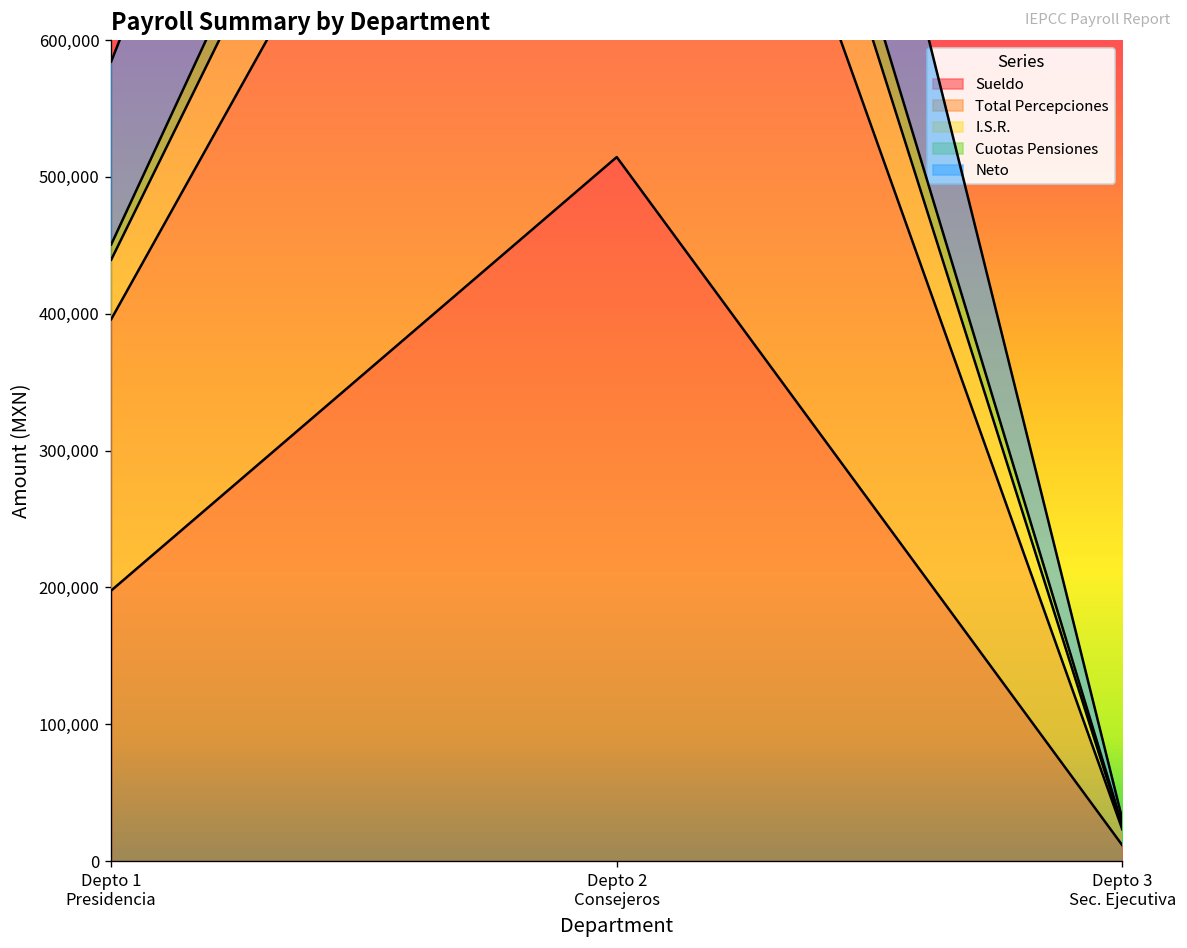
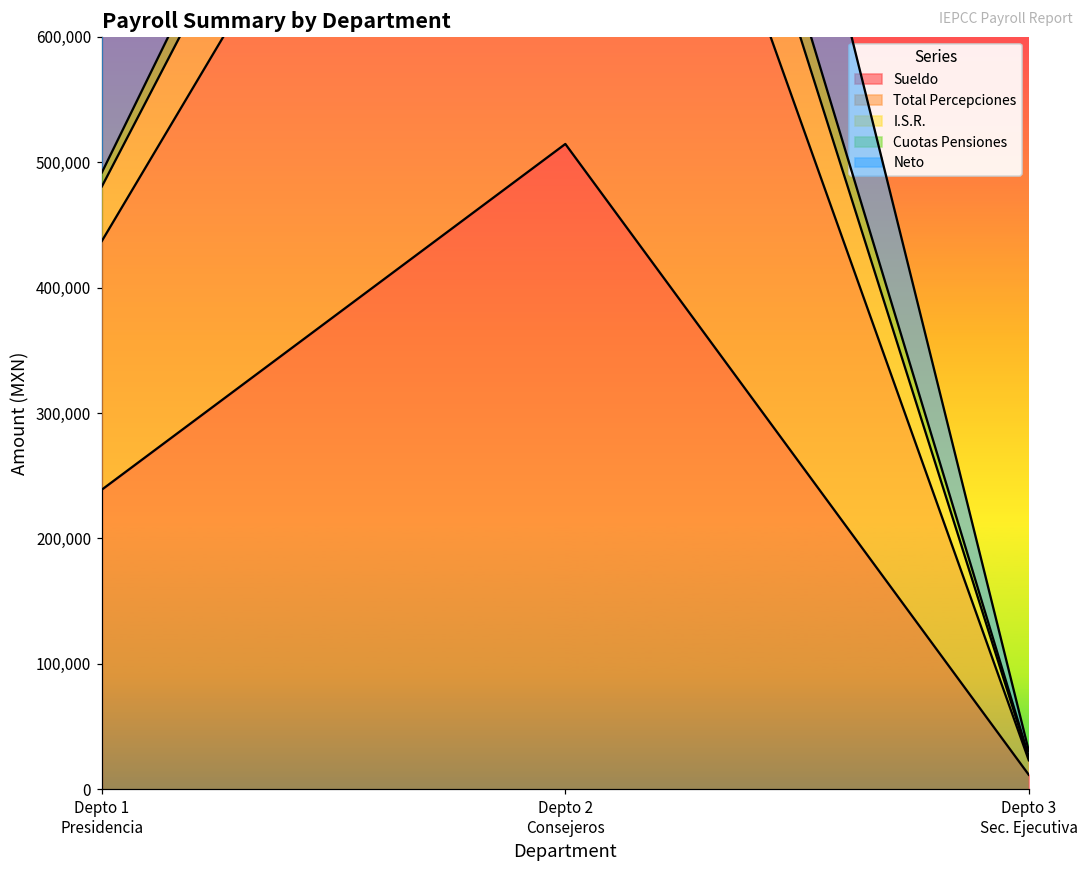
Sueldo, Depto 1 Presidencia: 198,000 -> 239,000
